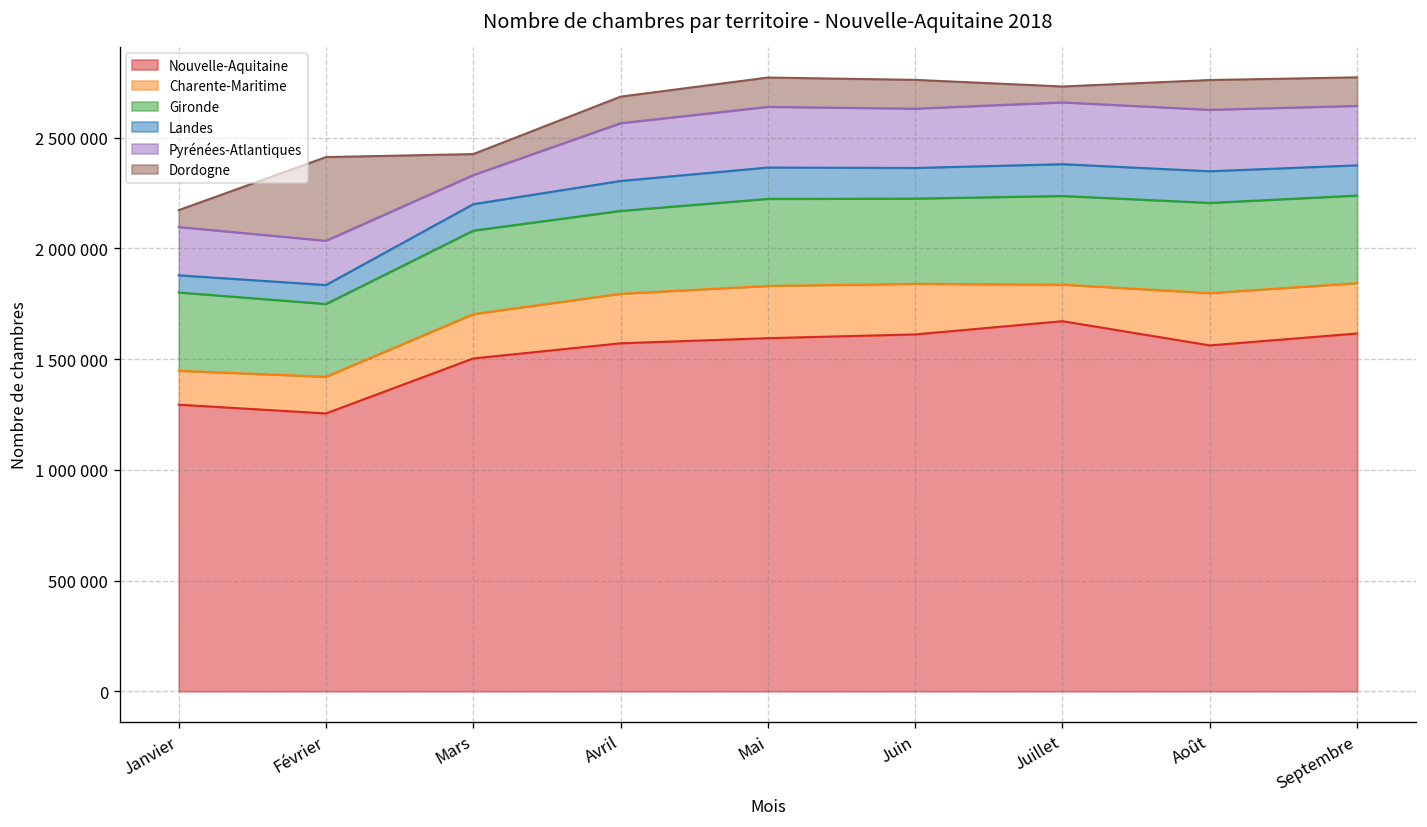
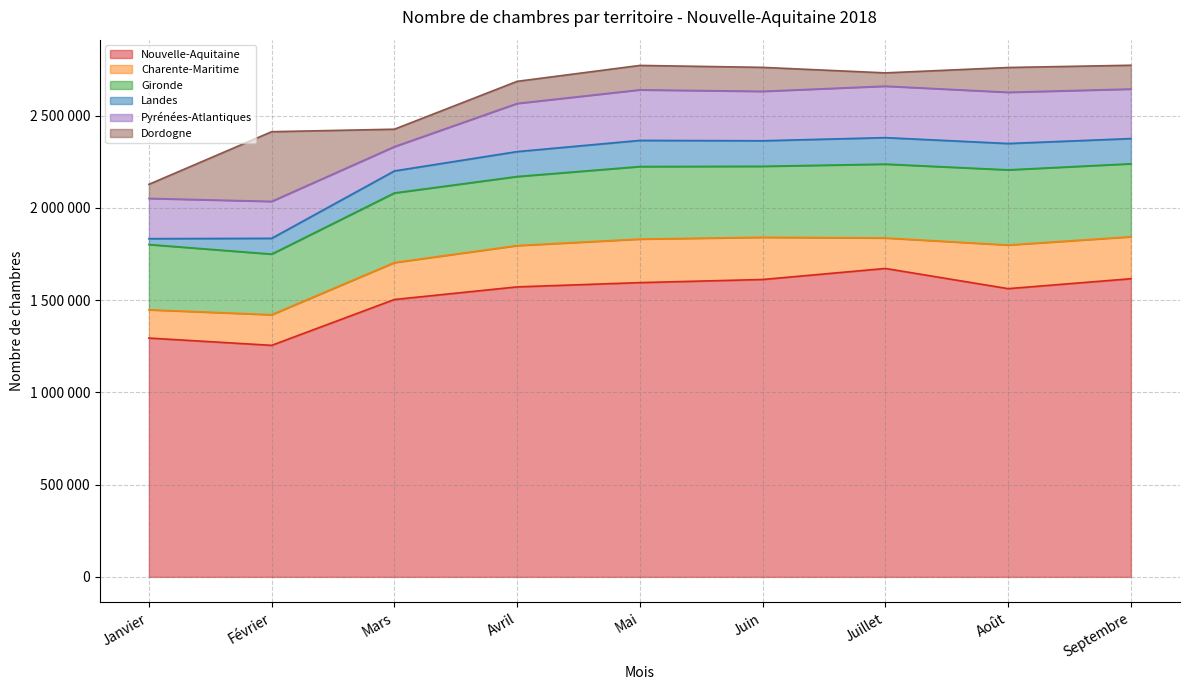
Landes, Janvier: 80000 -> 30000
